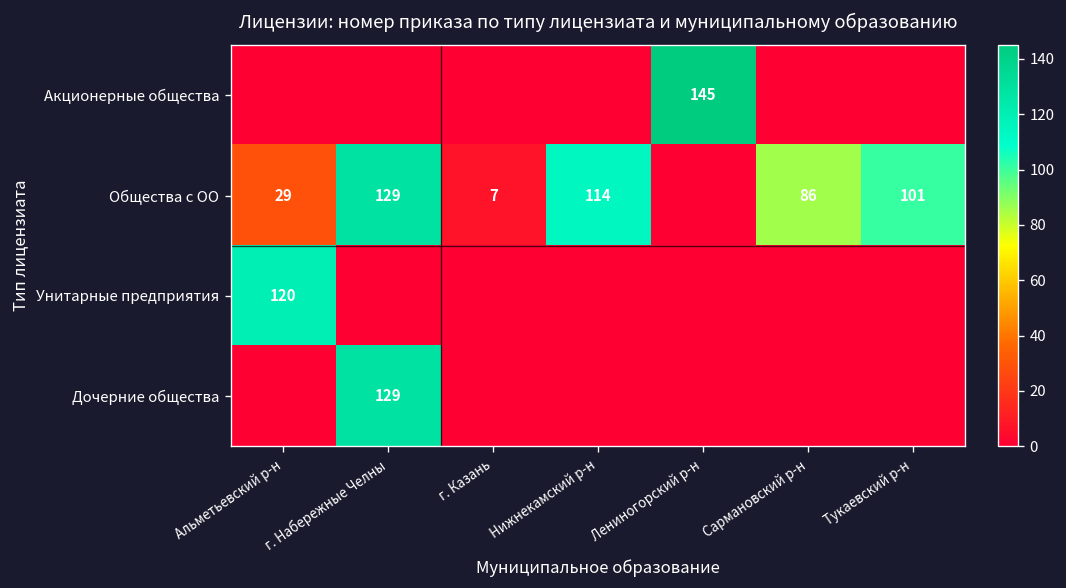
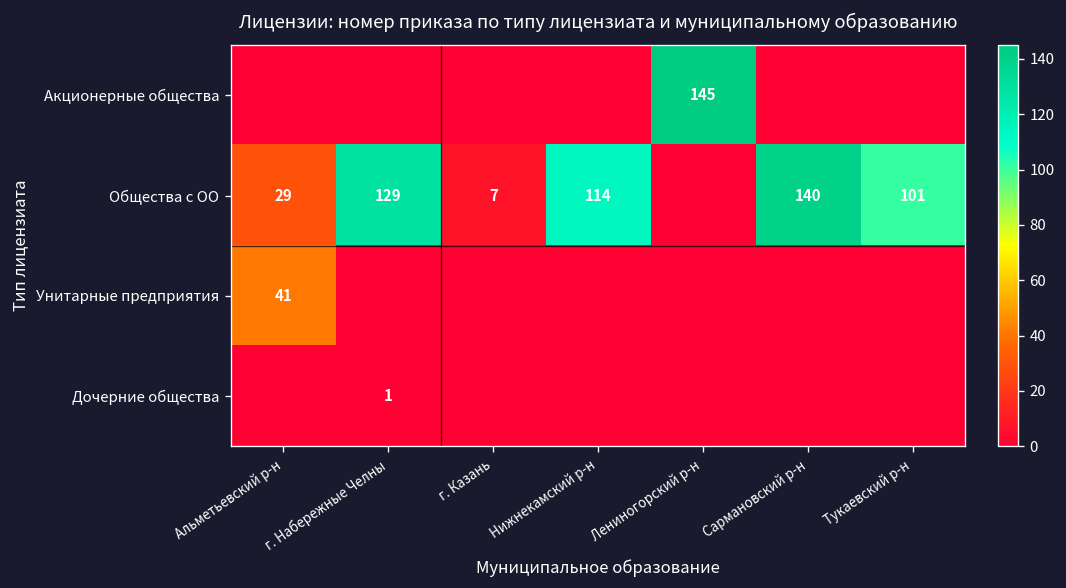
Общества с ОО, Сармановский р-н: 86 -> 140
Унитарные предприятия, Альметьевский р-н: 120 -> 41
Дочерние общества, г. Набережные Челны: 129 -> 1
